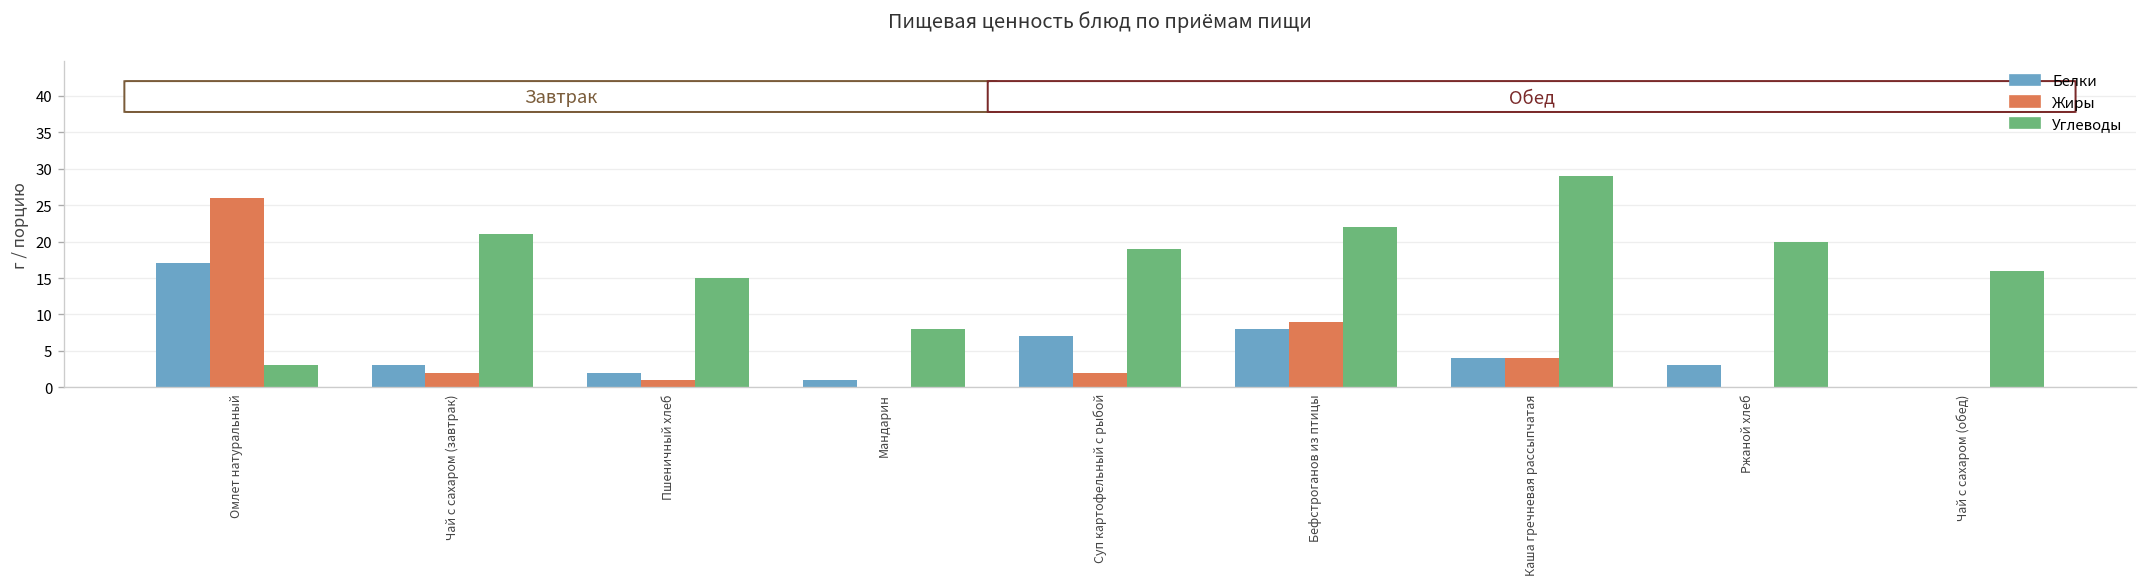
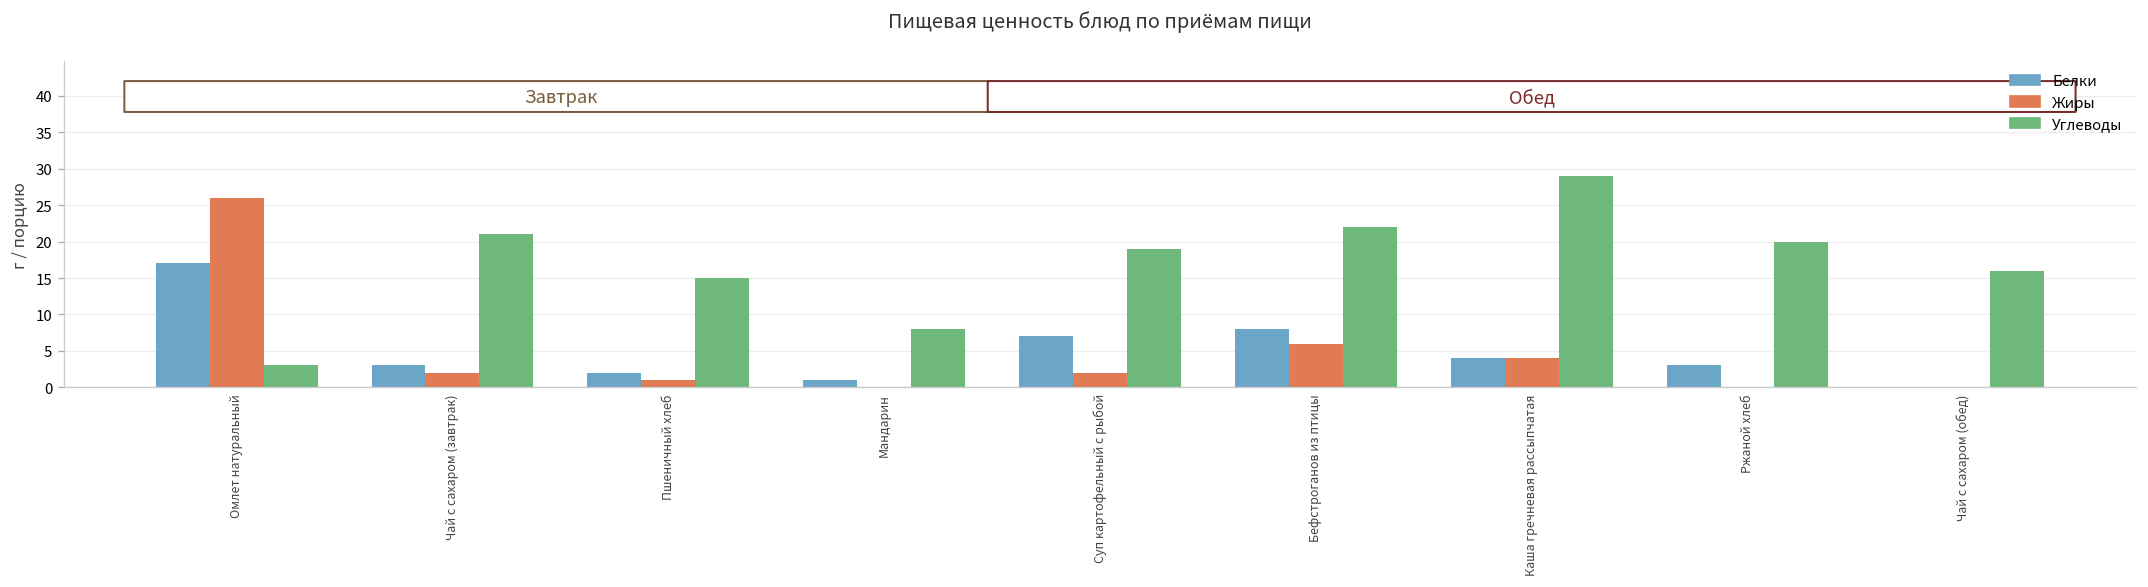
Бефстроганов из птицы: 9 -> 6
